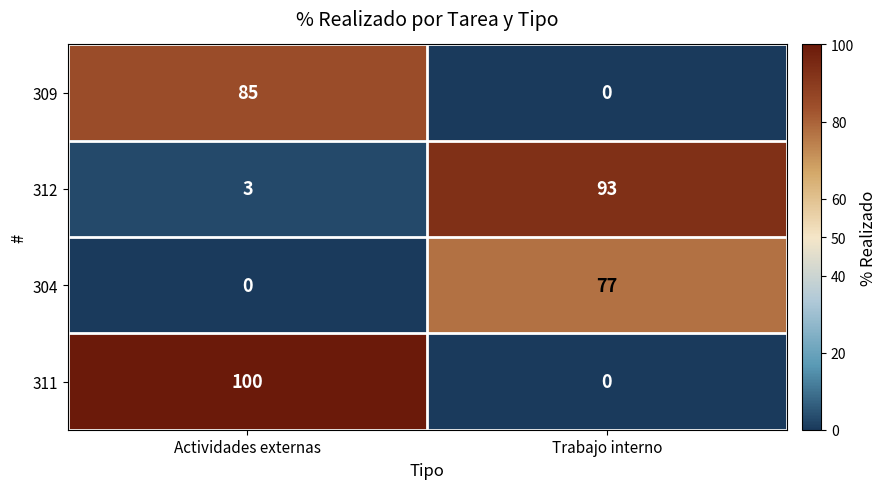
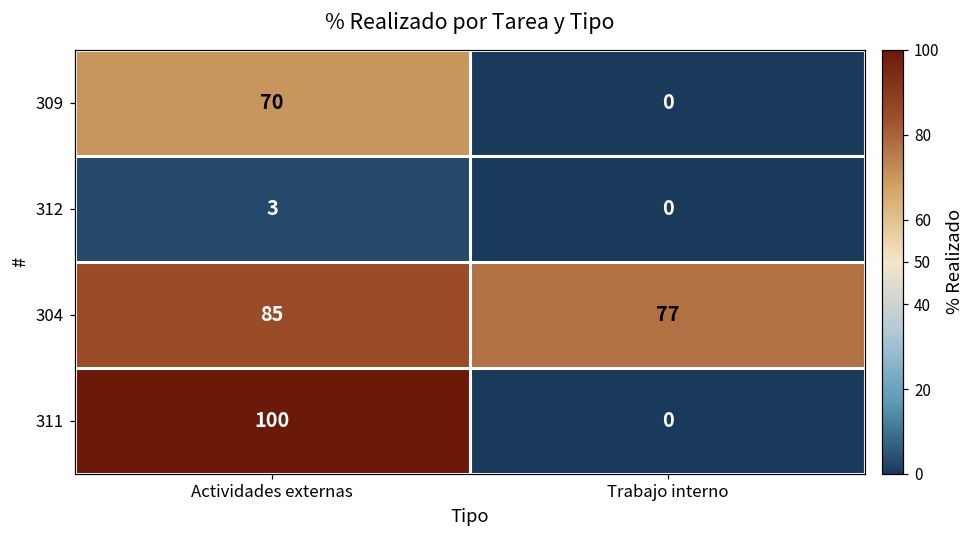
309, Actividades externas: 85 -> 70
312, Trabajo interno: 93 -> 0
304, Actividades externas: 0 -> 85
